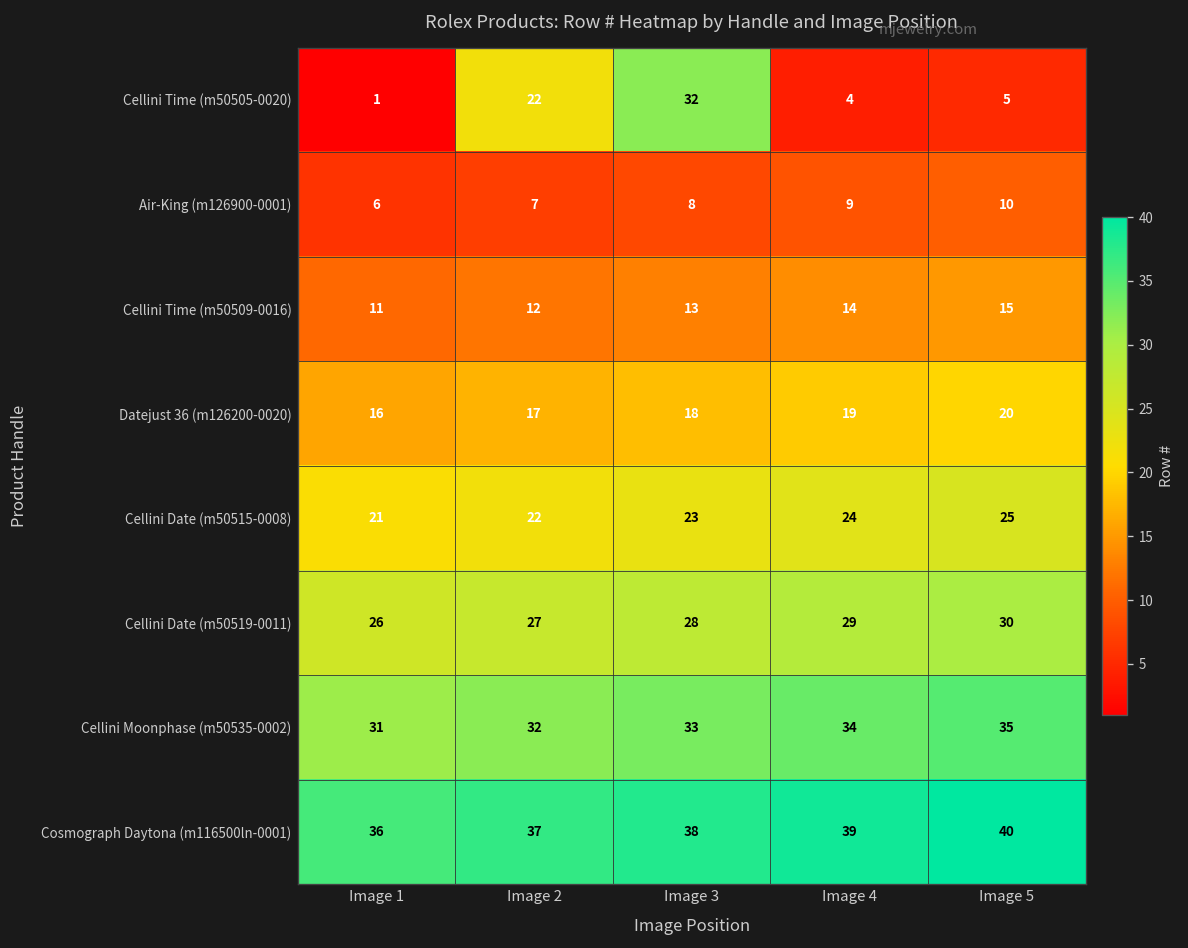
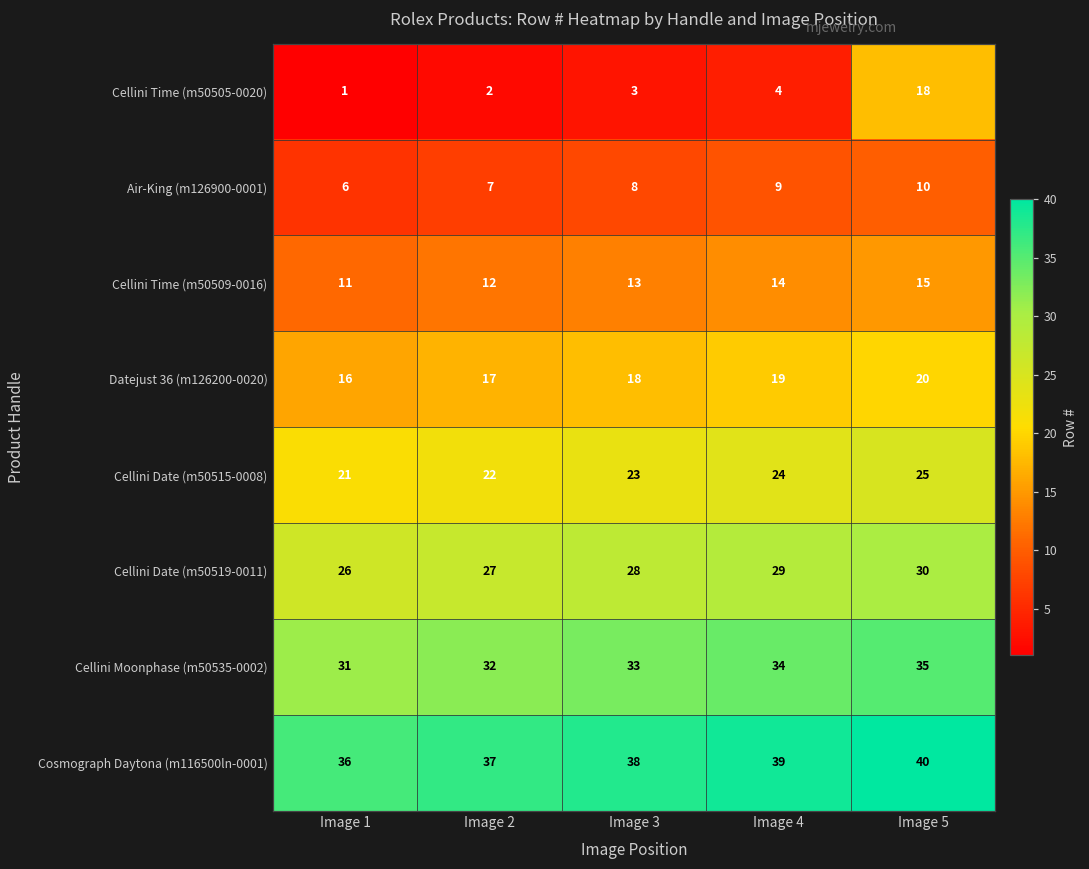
Cellini Time (m50505-0020), Image 2: 22 -> 2
Cellini Time (m50505-0020), Image 3: 32 -> 3
Cellini Time (m50505-0020), Image 5: 5 -> 18
